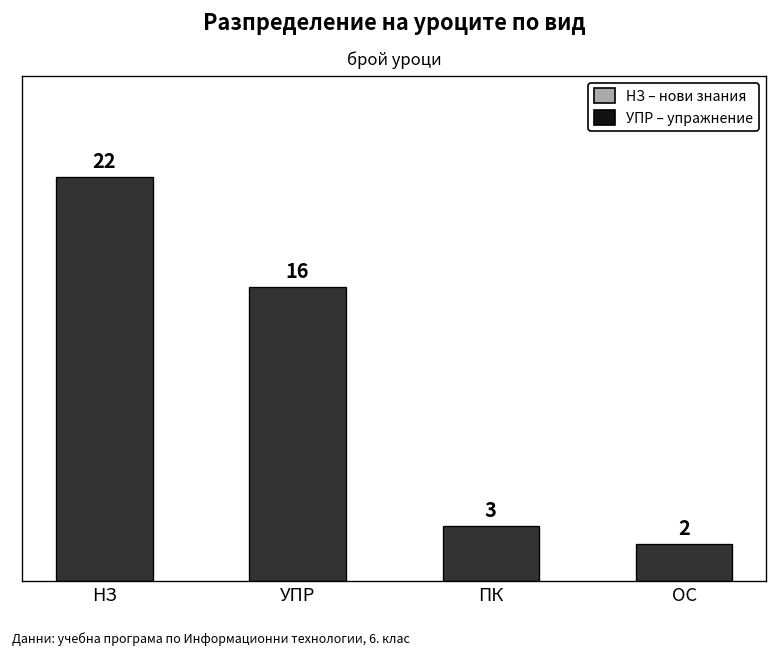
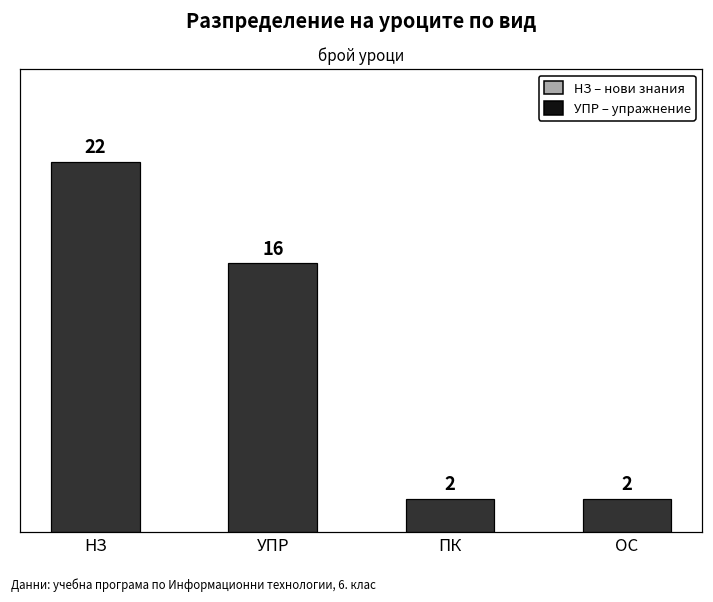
ПК: 3 -> 2
